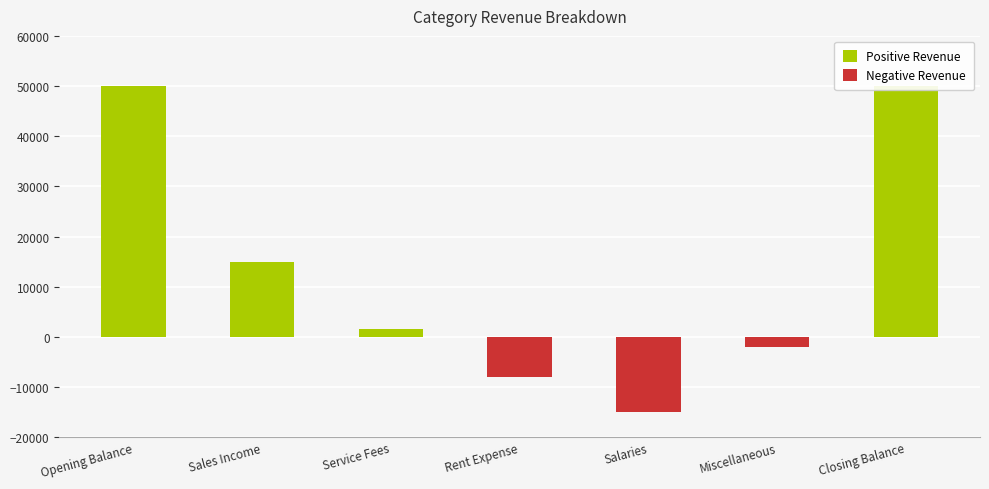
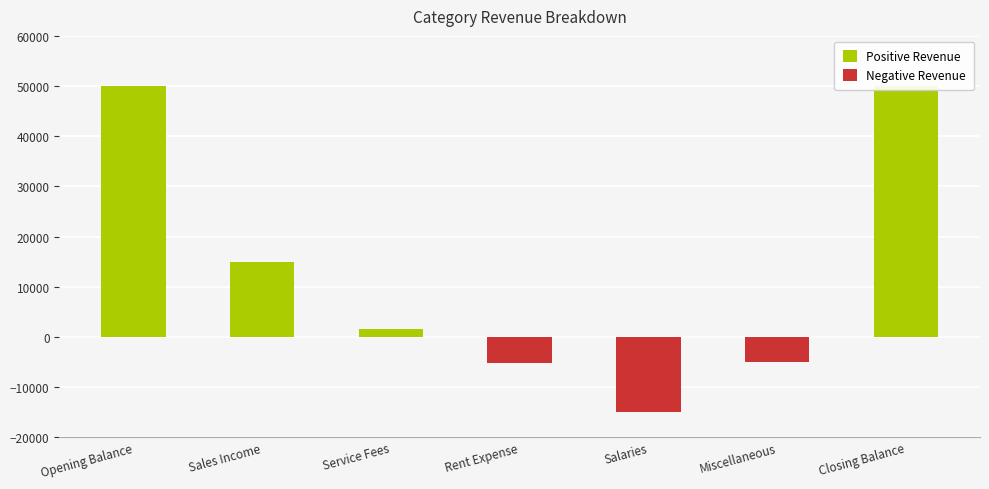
Rent Expense: -8000 -> -5000
Miscellaneous: -2000 -> -5000
